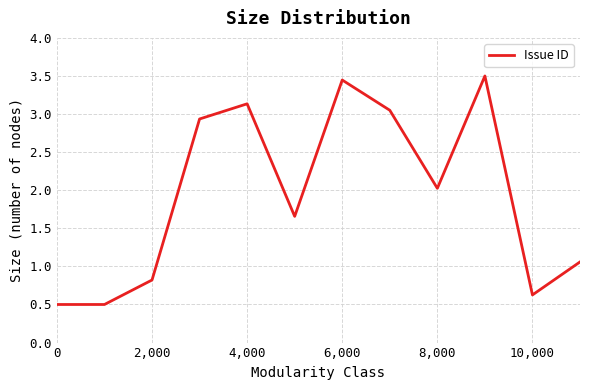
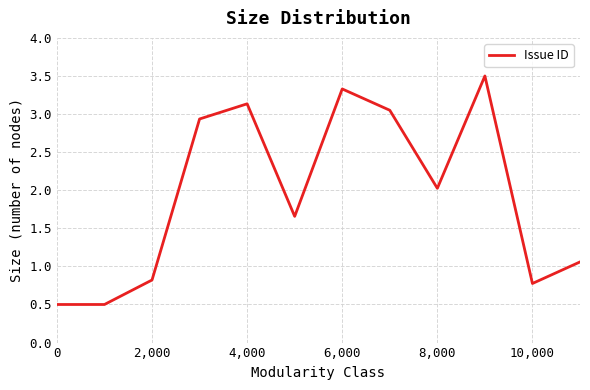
6,000: 3.4 -> 3.3
10,000: 0.6 -> 0.8
